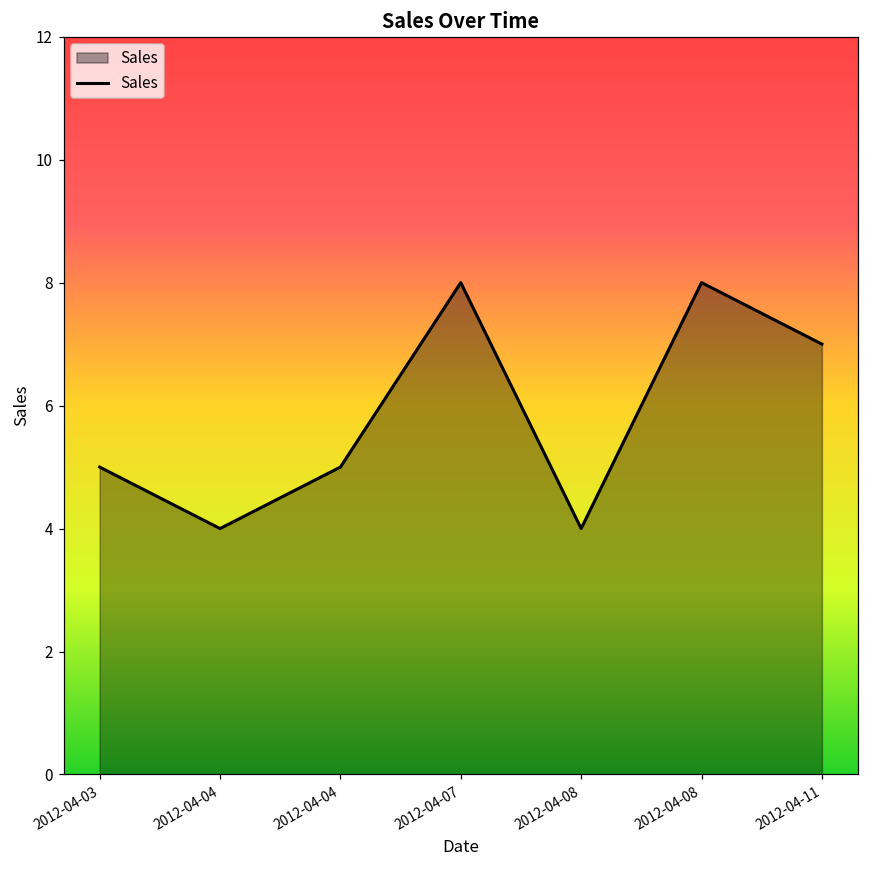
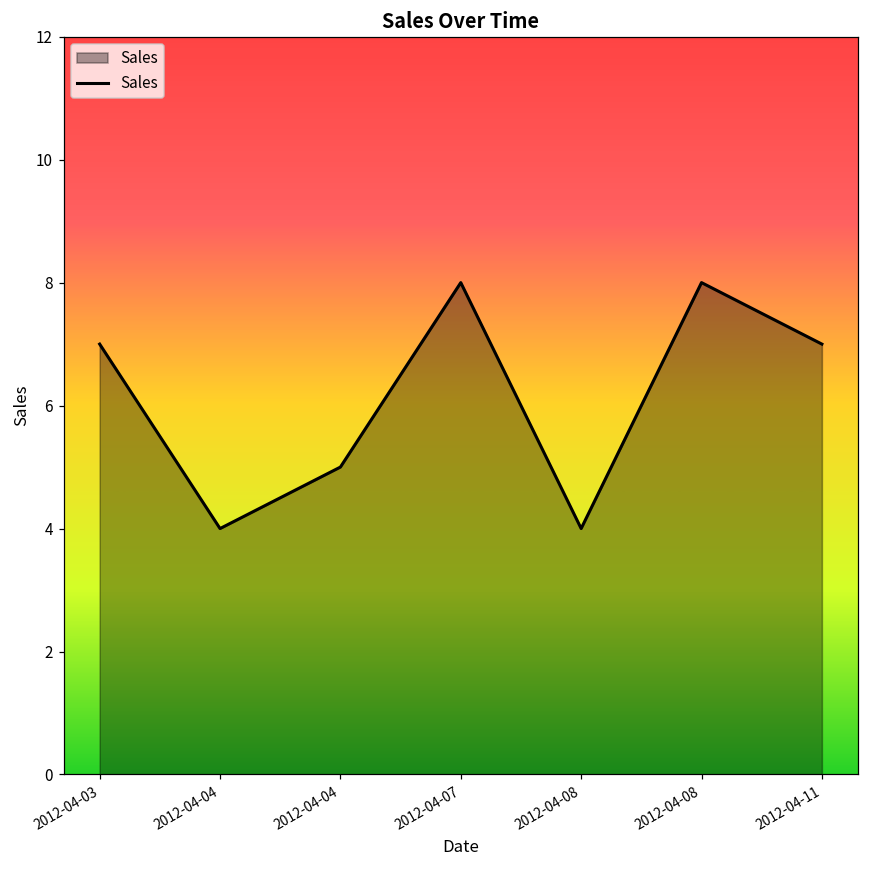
2012-04-03: 5 -> 7
